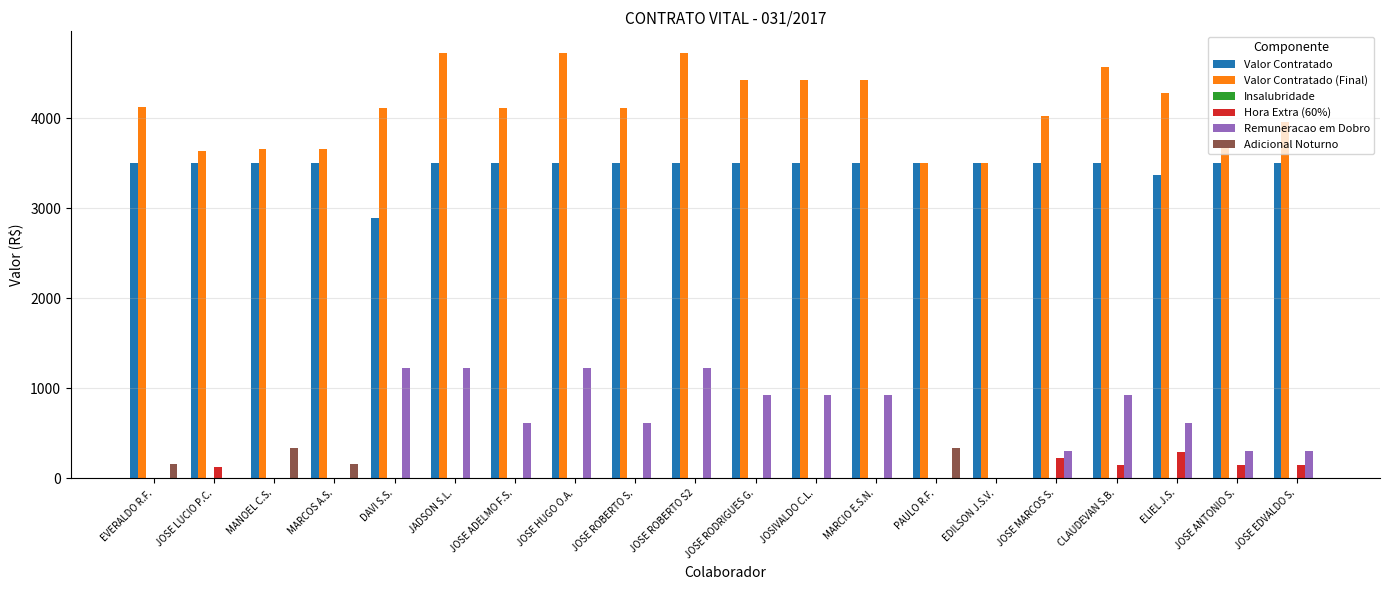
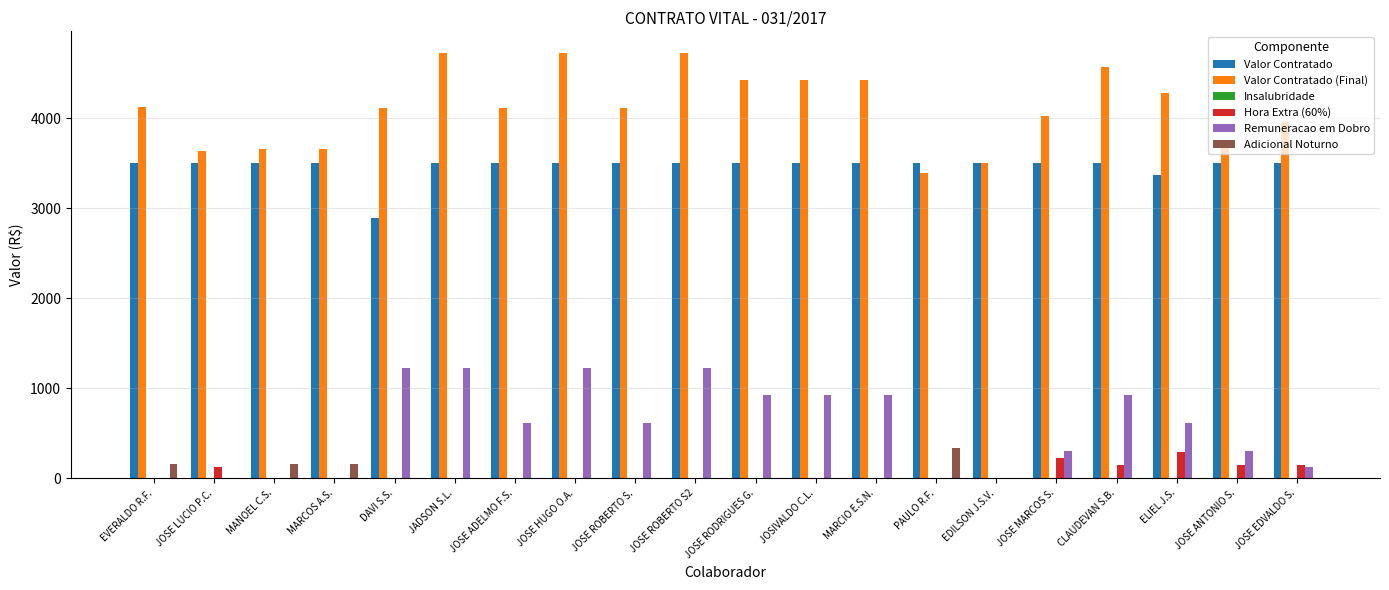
Adicional Noturno, MANOEL C.S.: 300 -> 200
Valor Contratado (Final), PAULO R.F.: 3500 -> 3400
Remuneracao em Dobro, JOSE EDVALDO S.: 300 -> 100
